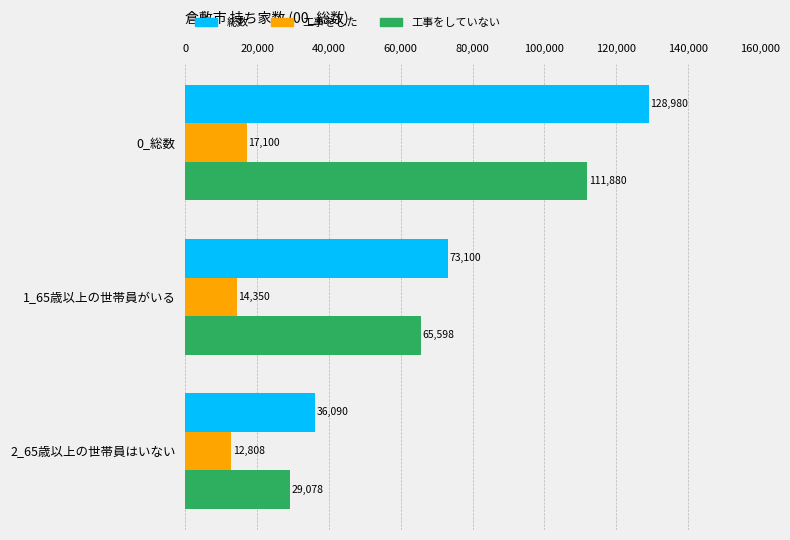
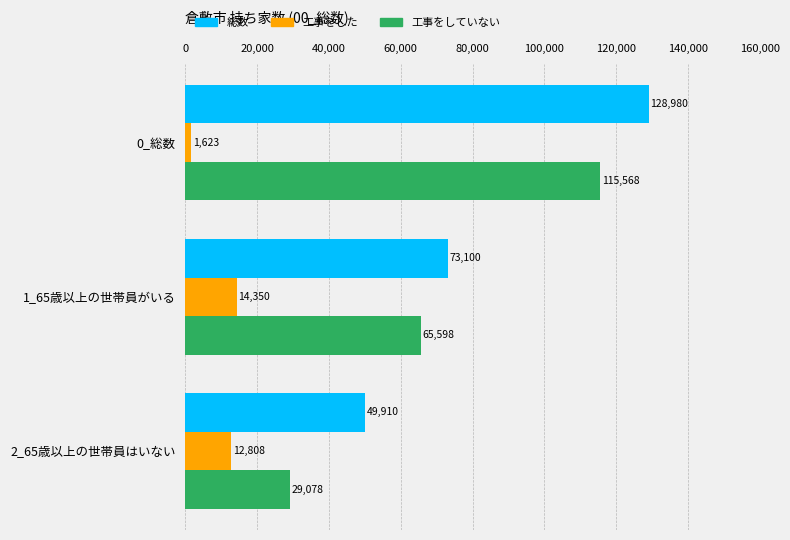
工事をした, 0_総数: 17,100 -> 1,623
工事をしていない, 0_総数: 111,880 -> 115,568
総数, 2_65歳以上の世帯員はいない: 36,090 -> 49,910
